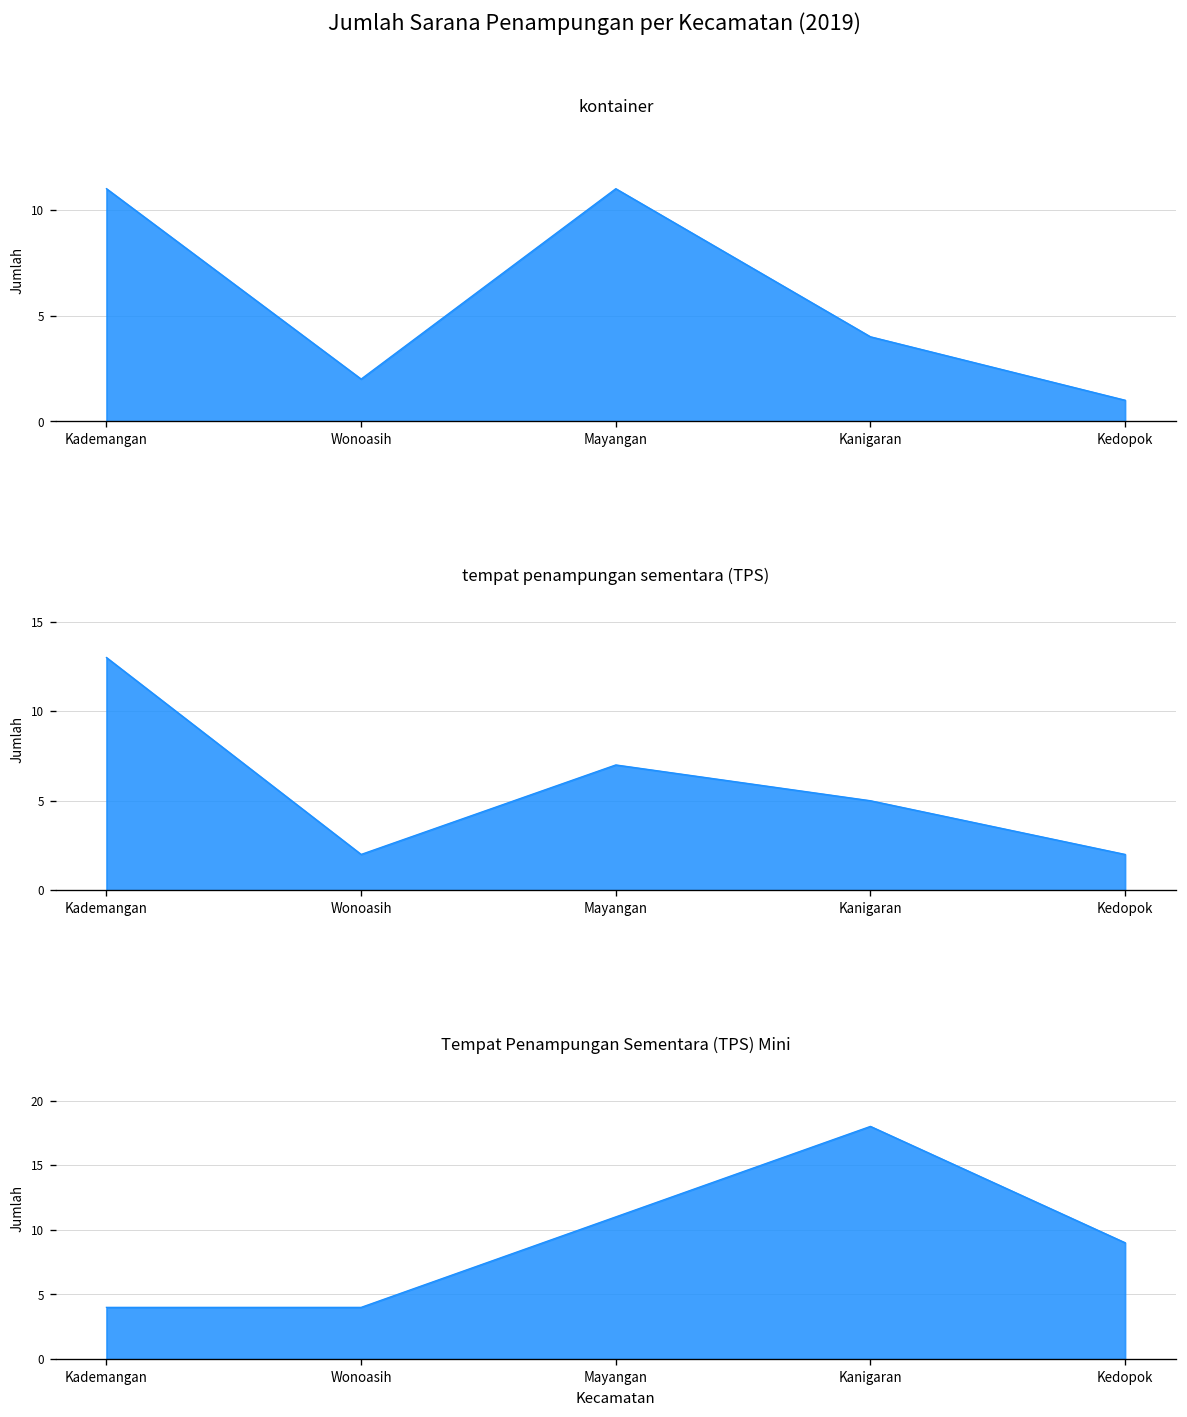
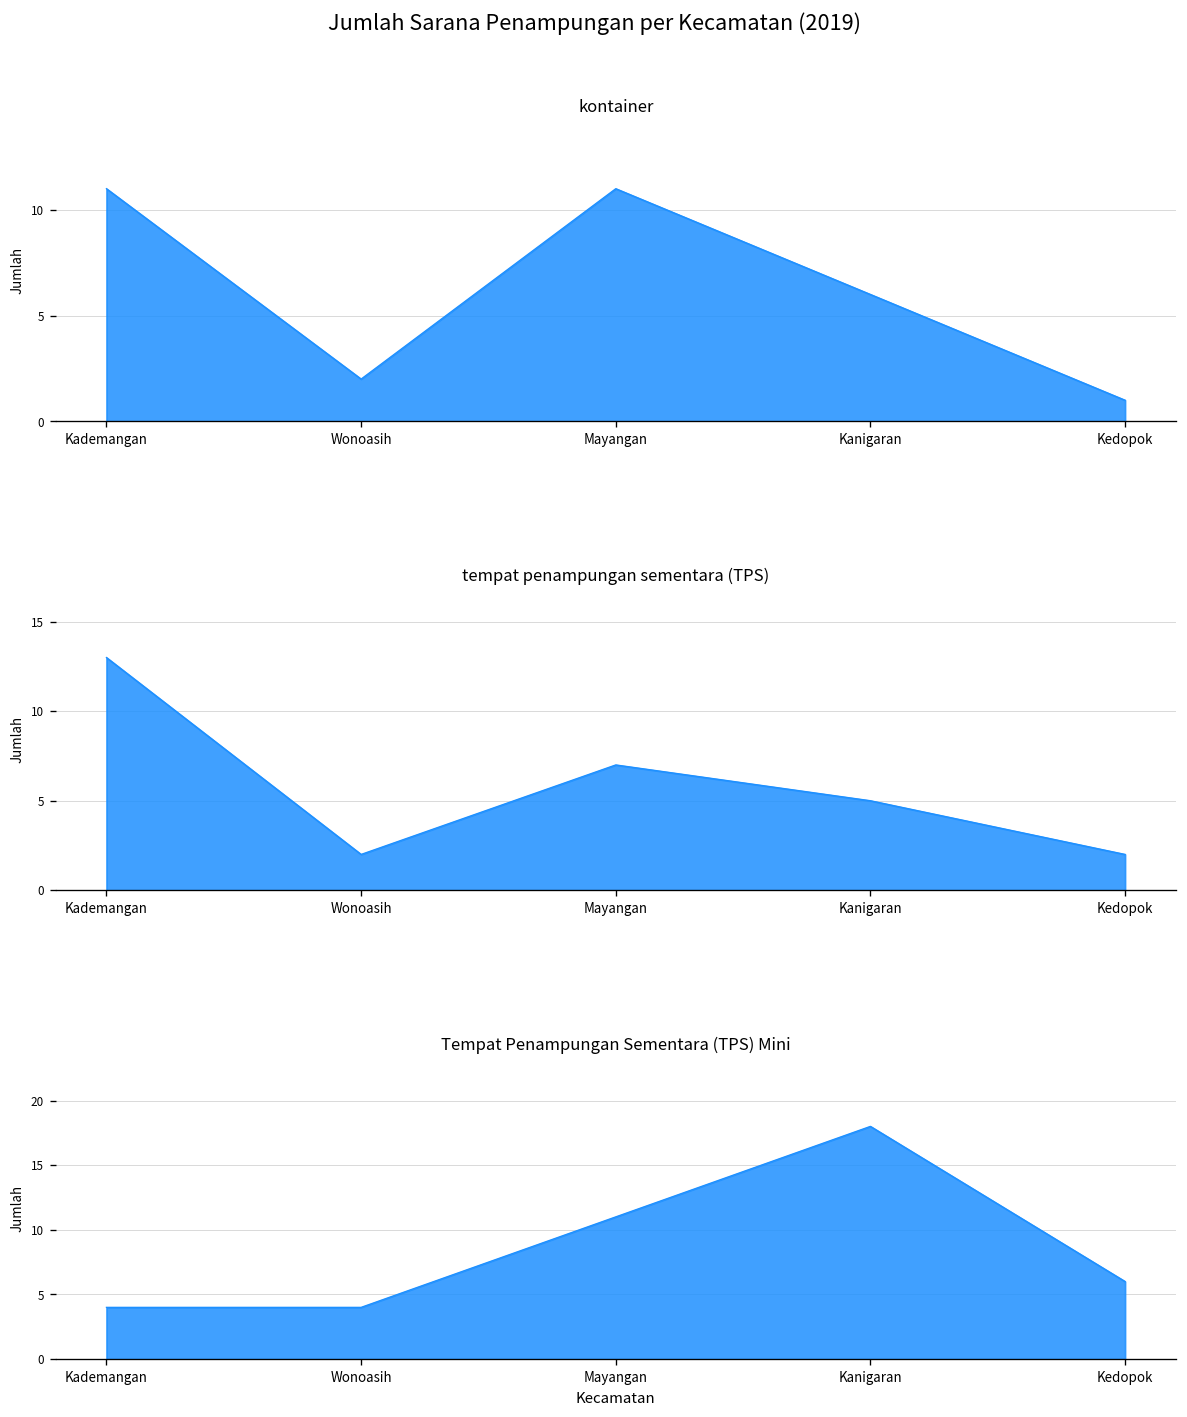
kontainer, Kanigaran: 4 -> 6
Tempat Penampungan Sementara (TPS) Mini, Kedopok: 9 -> 6
